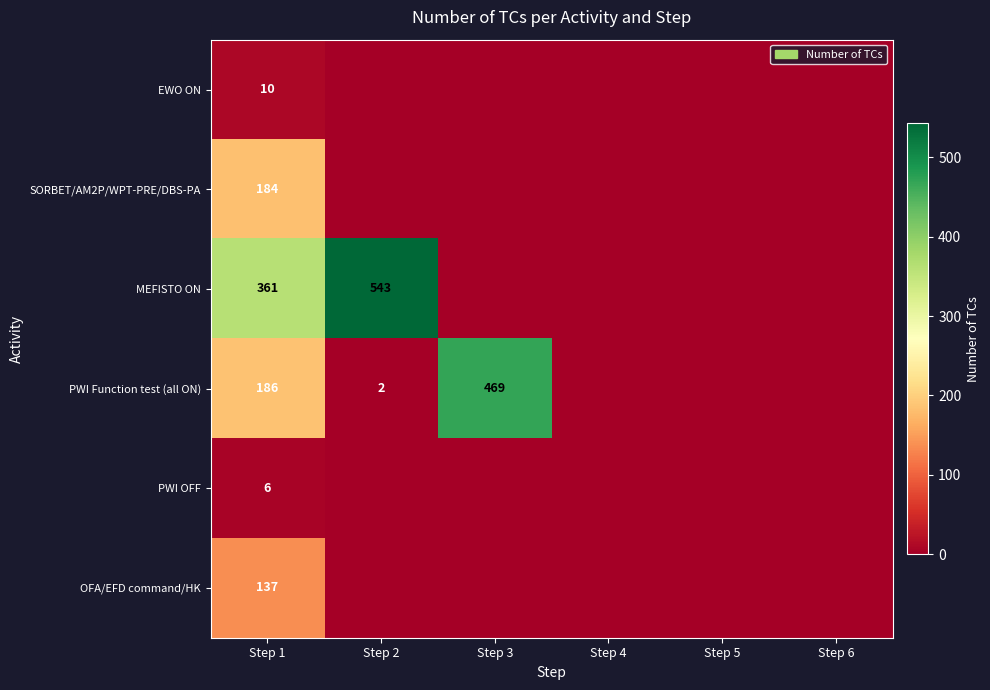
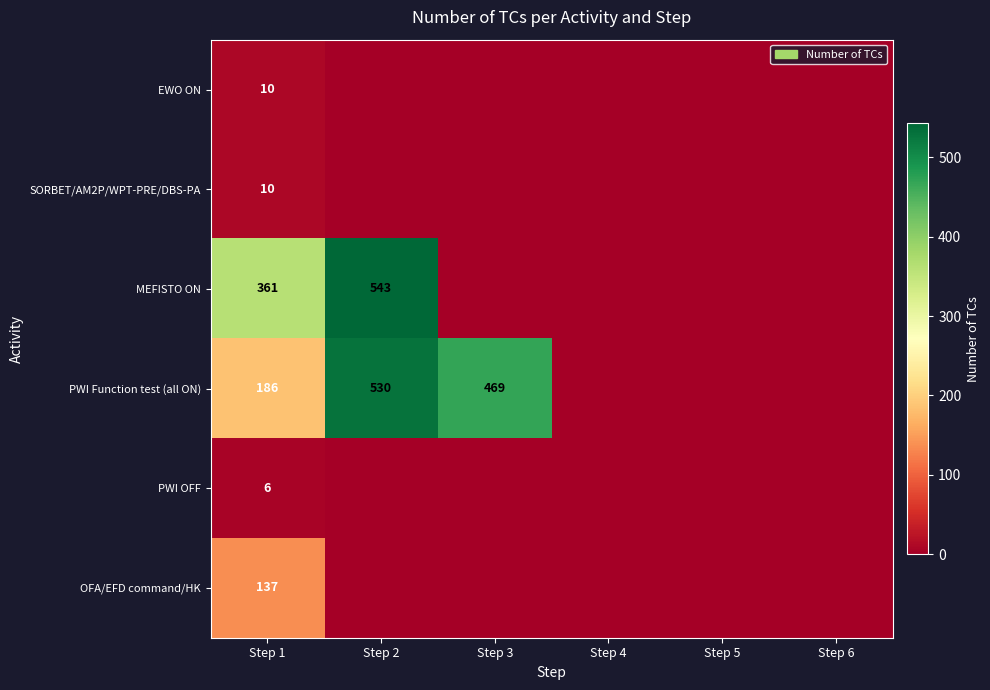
SORBET/AM2P/WPT-PRE/DBS-PA, Step 1: 184 -> 10
PWI Function test (all ON), Step 2: 2 -> 530
